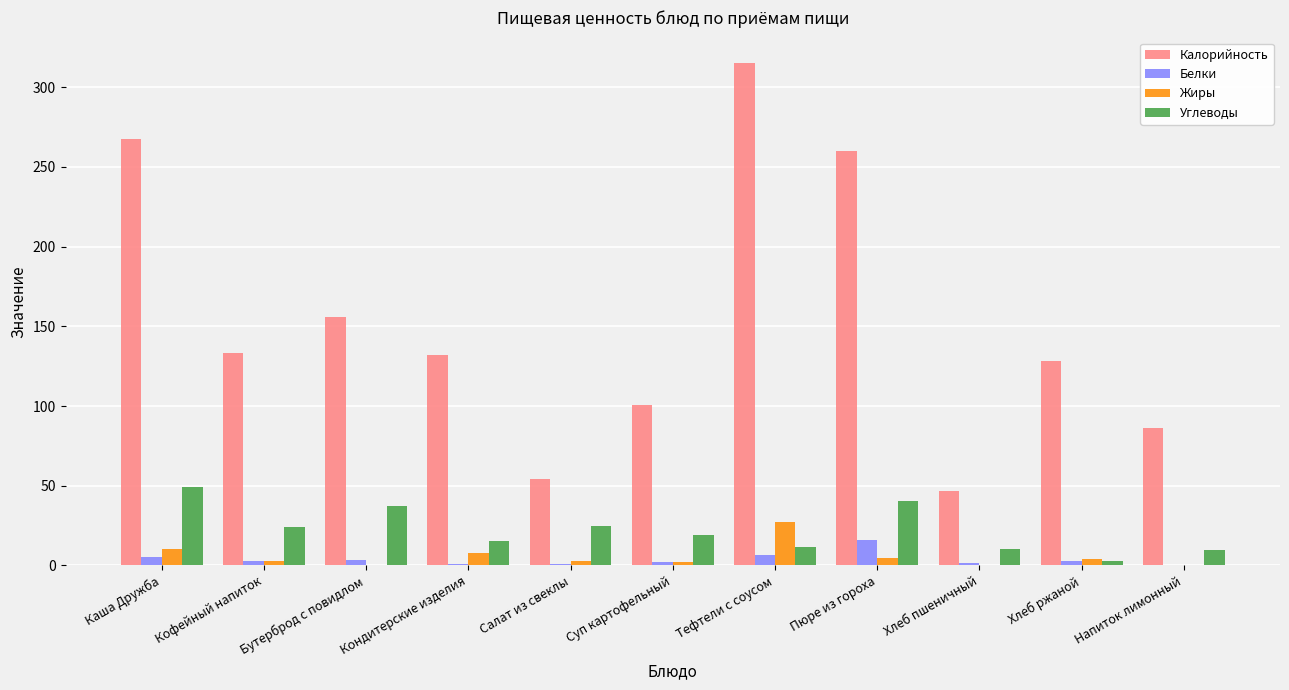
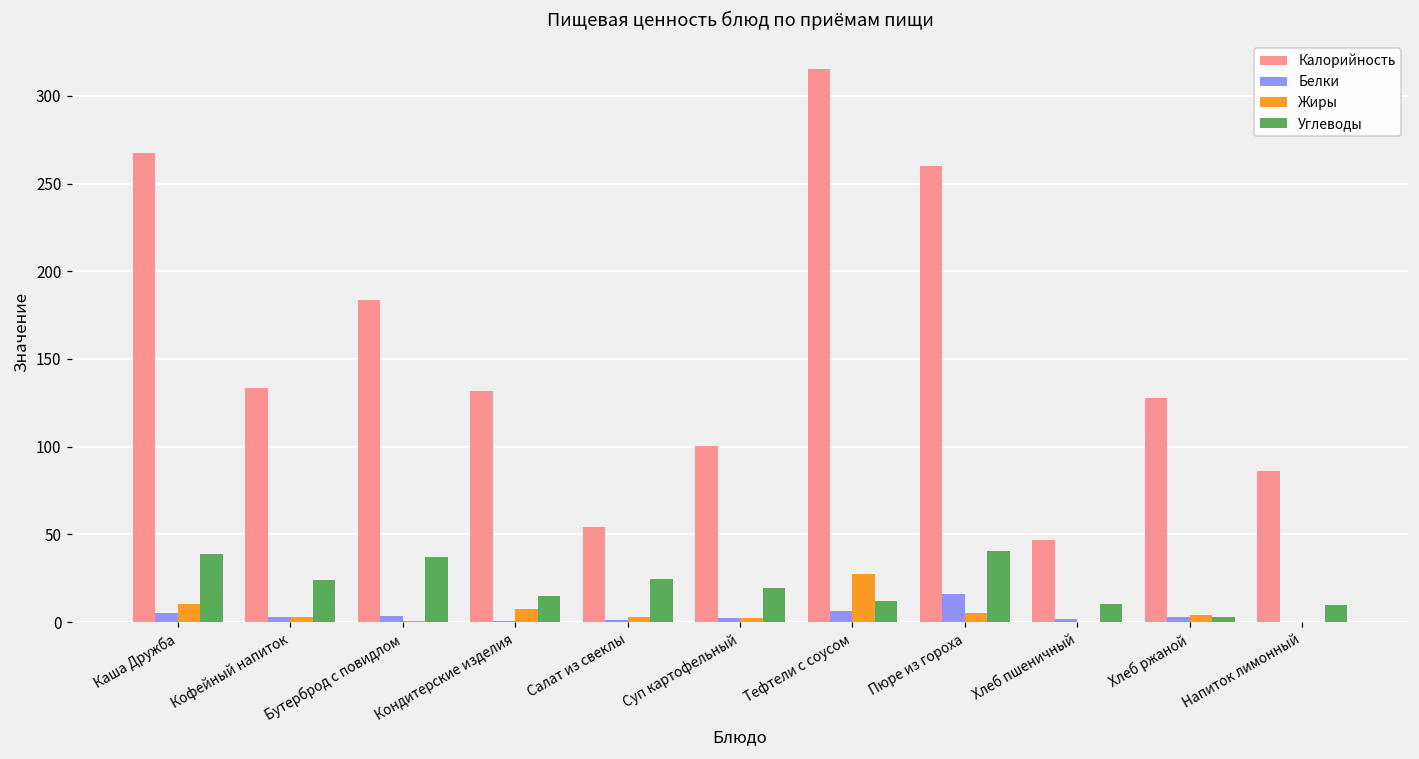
Углеводы, Каша Дружба: 49 -> 39
Калорийность, Бутерброд с повидлом: 156 -> 184
